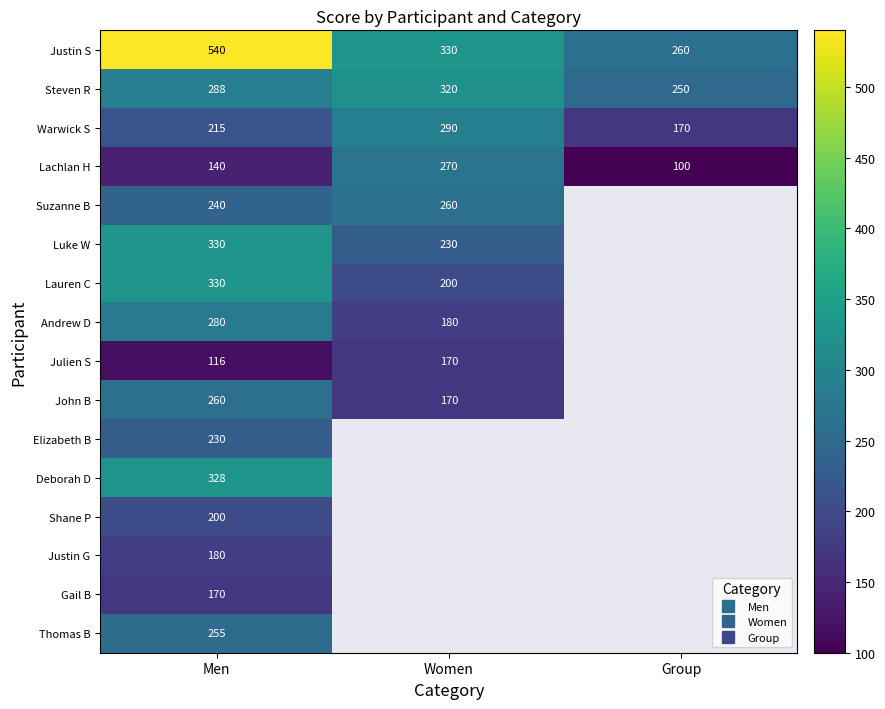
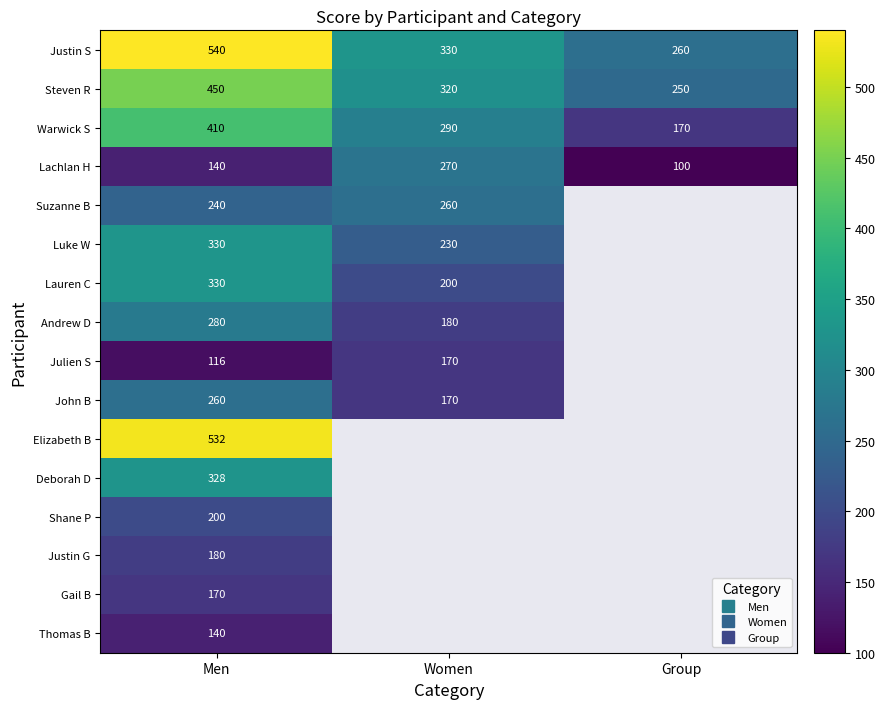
Steven R, Men: 288 -> 450
Warwick S, Men: 215 -> 410
Elizabeth B, Men: 230 -> 532
Thomas B, Men: 255 -> 140
